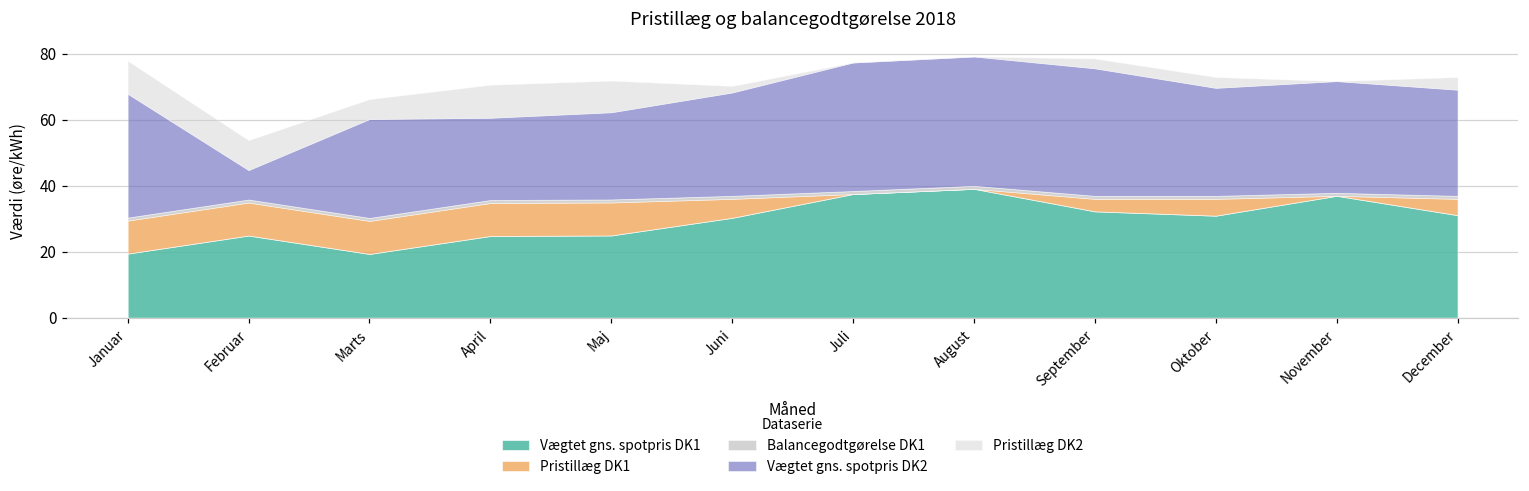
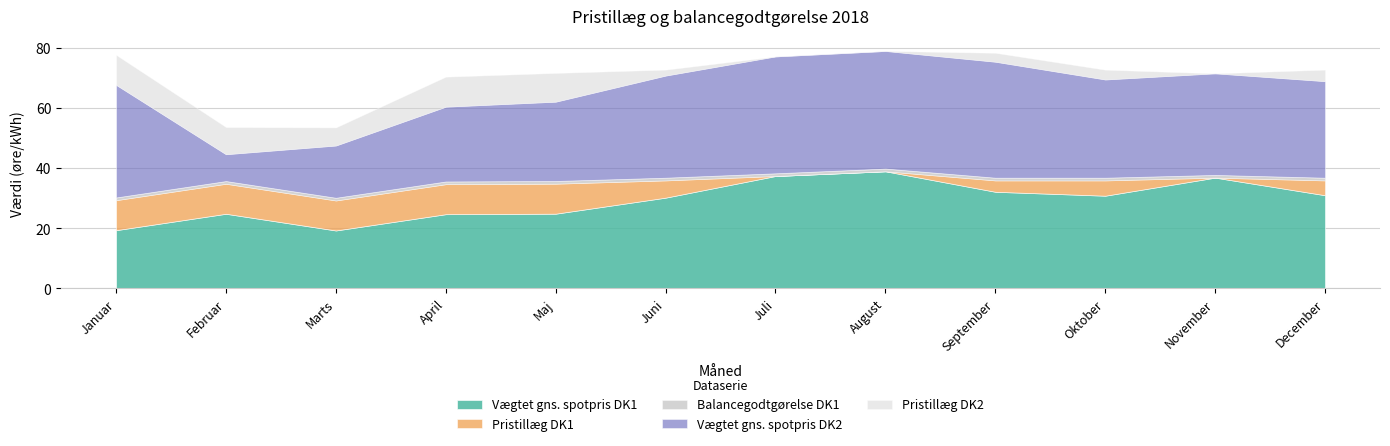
Vægtet gns. spotpris DK2, Marts: 30 -> 17
Vægtet gns. spotpris DK2, Juni: 31 -> 34
